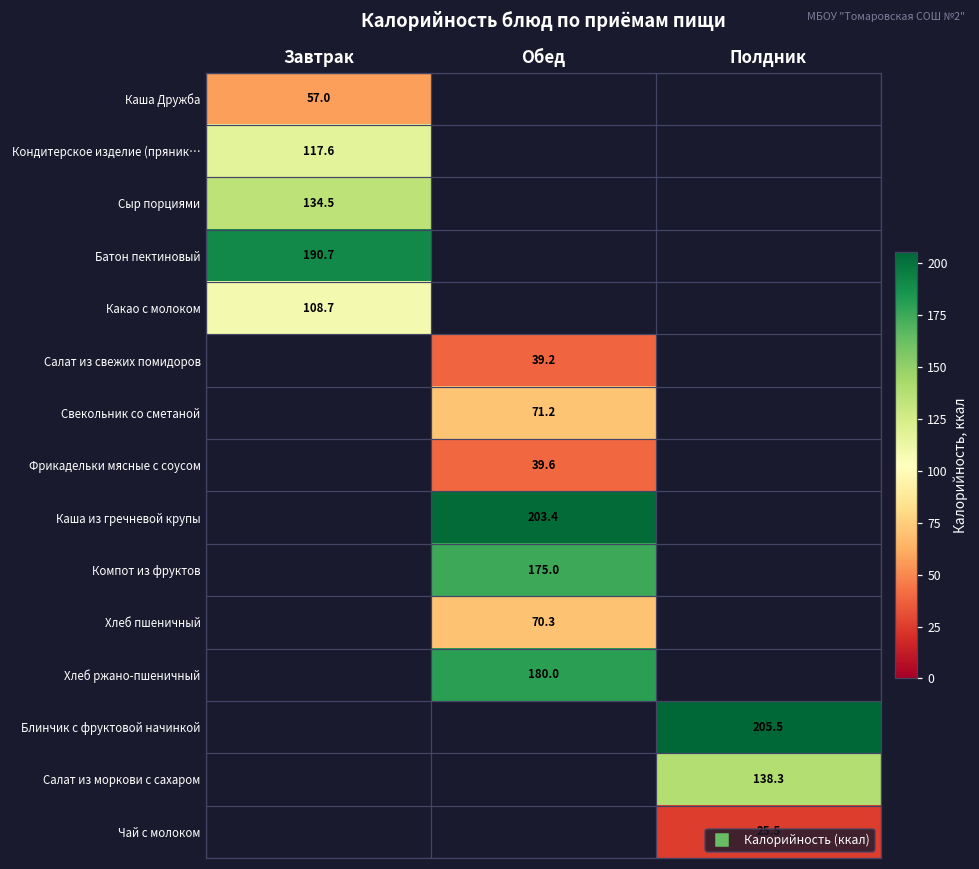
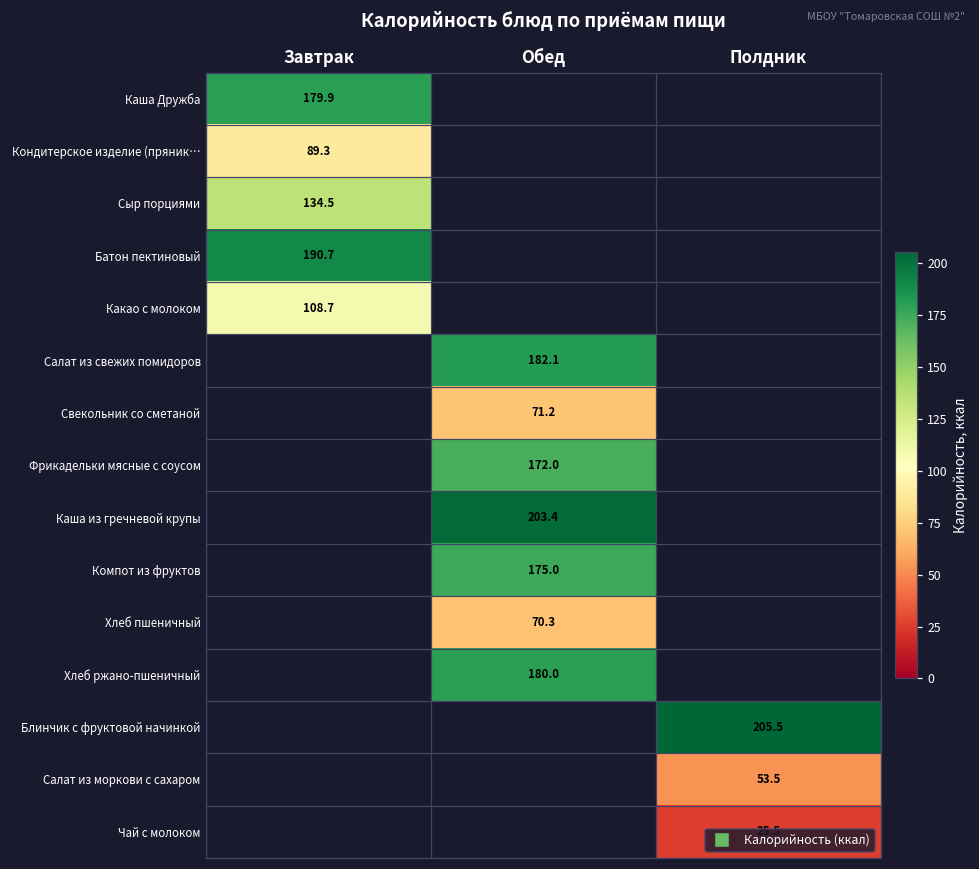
Каша Дружба, Завтрак: 57.0 -> 179.9
Кондитерское изделие (пряник…, Завтрак: 117.6 -> 89.3
Салат из свежих помидоров, Обед: 39.2 -> 182.1
Фрикадельки мясные с соусом, Обед: 39.6 -> 172.0
Салат из моркови с сахаром, Полдник: 138.3 -> 53.5
